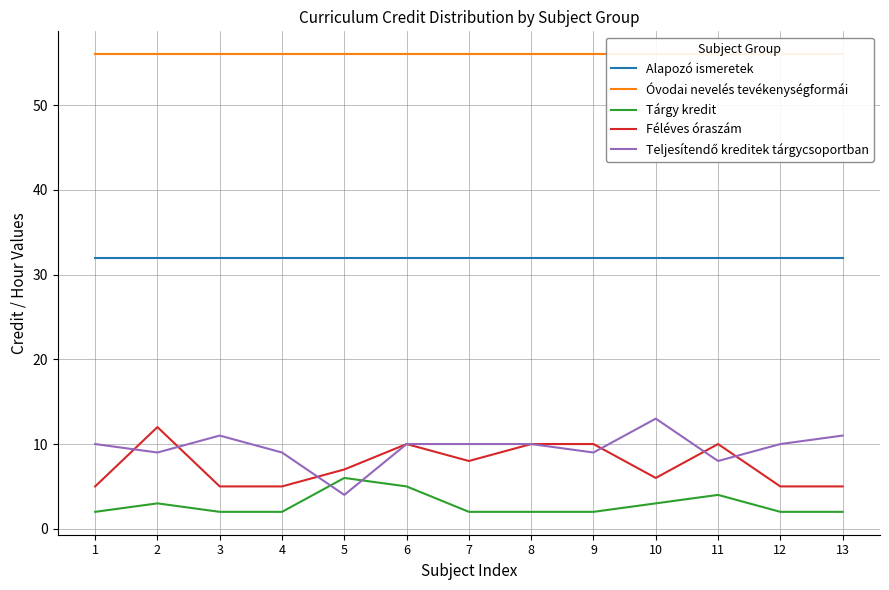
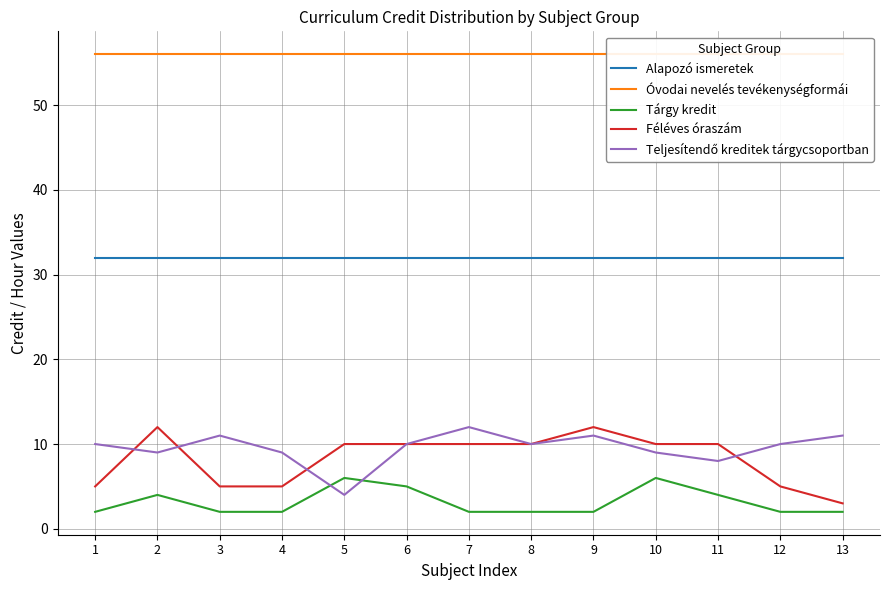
Tárgy kredit, 2: 3 -> 4
Féléves óraszám, 5: 7 -> 10
Féléves óraszám, 7: 8 -> 10
Teljesítendő kreditek tárgycsoportban, 7: 10 -> 12
Féléves óraszám, 9: 10 -> 12
Teljesítendő kreditek tárgycsoportban, 9: 9 -> 11
Tárgy kredit, 10: 3 -> 6
Féléves óraszám, 10: 6 -> 10
Teljesítendő kreditek tárgycsoportban, 10: 13 -> 9
Féléves óraszám, 13: 5 -> 3
